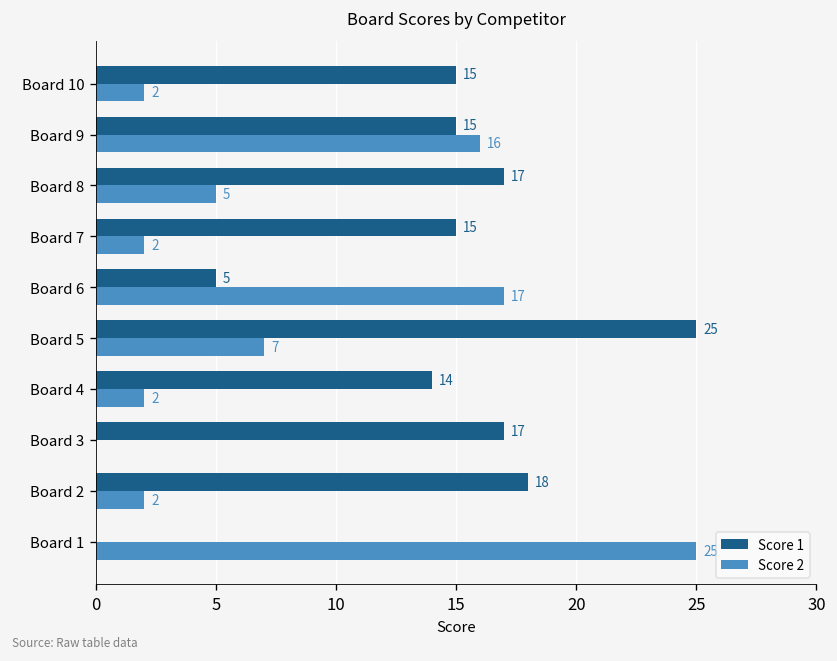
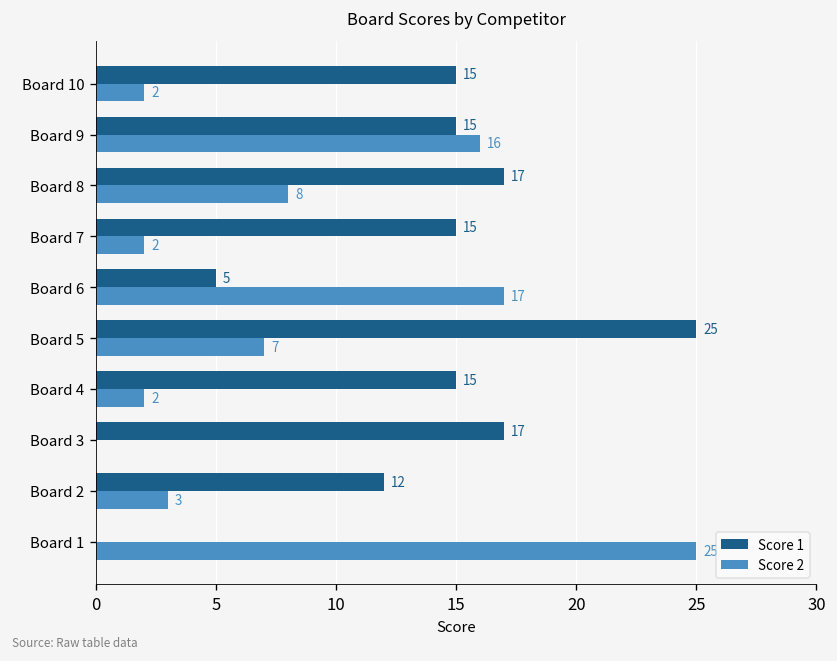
Score 2, Board 8: 5 -> 8
Score 1, Board 4: 14 -> 15
Score 1, Board 2: 18 -> 12
Score 2, Board 2: 2 -> 3
